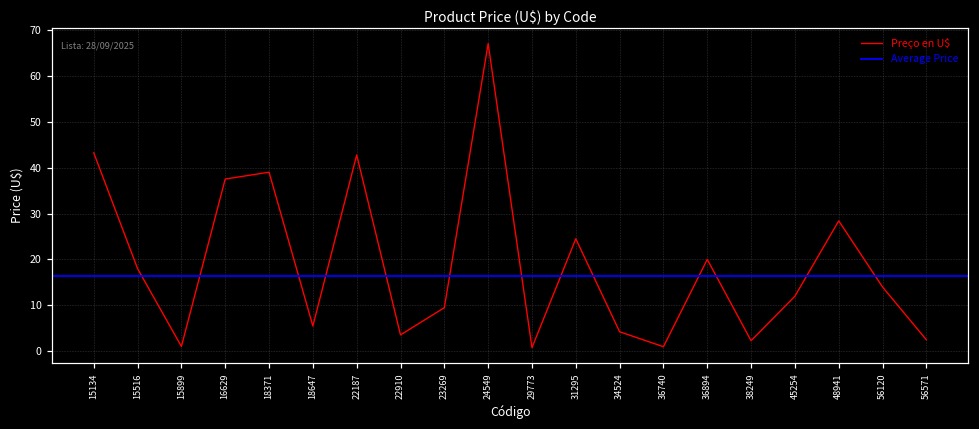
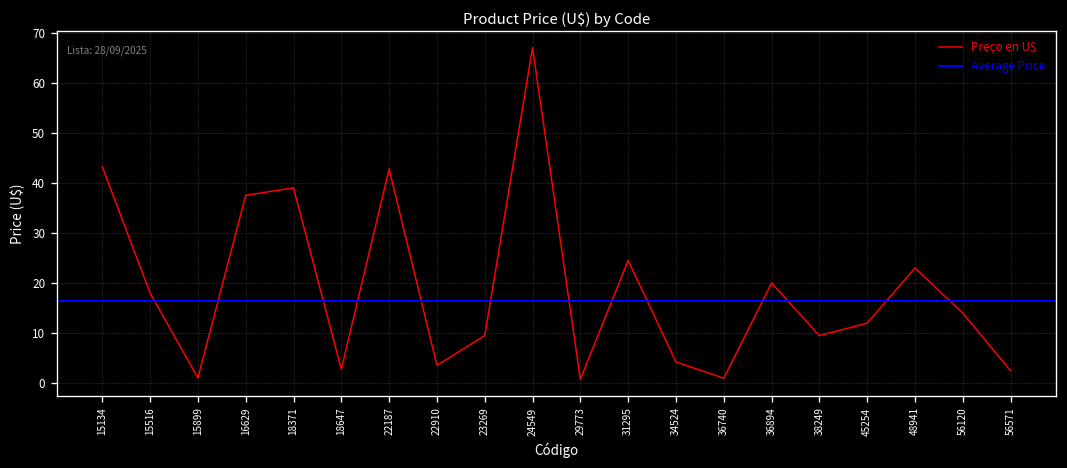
18647: 6 -> 3
38249: 2 -> 10
48941: 28 -> 23
